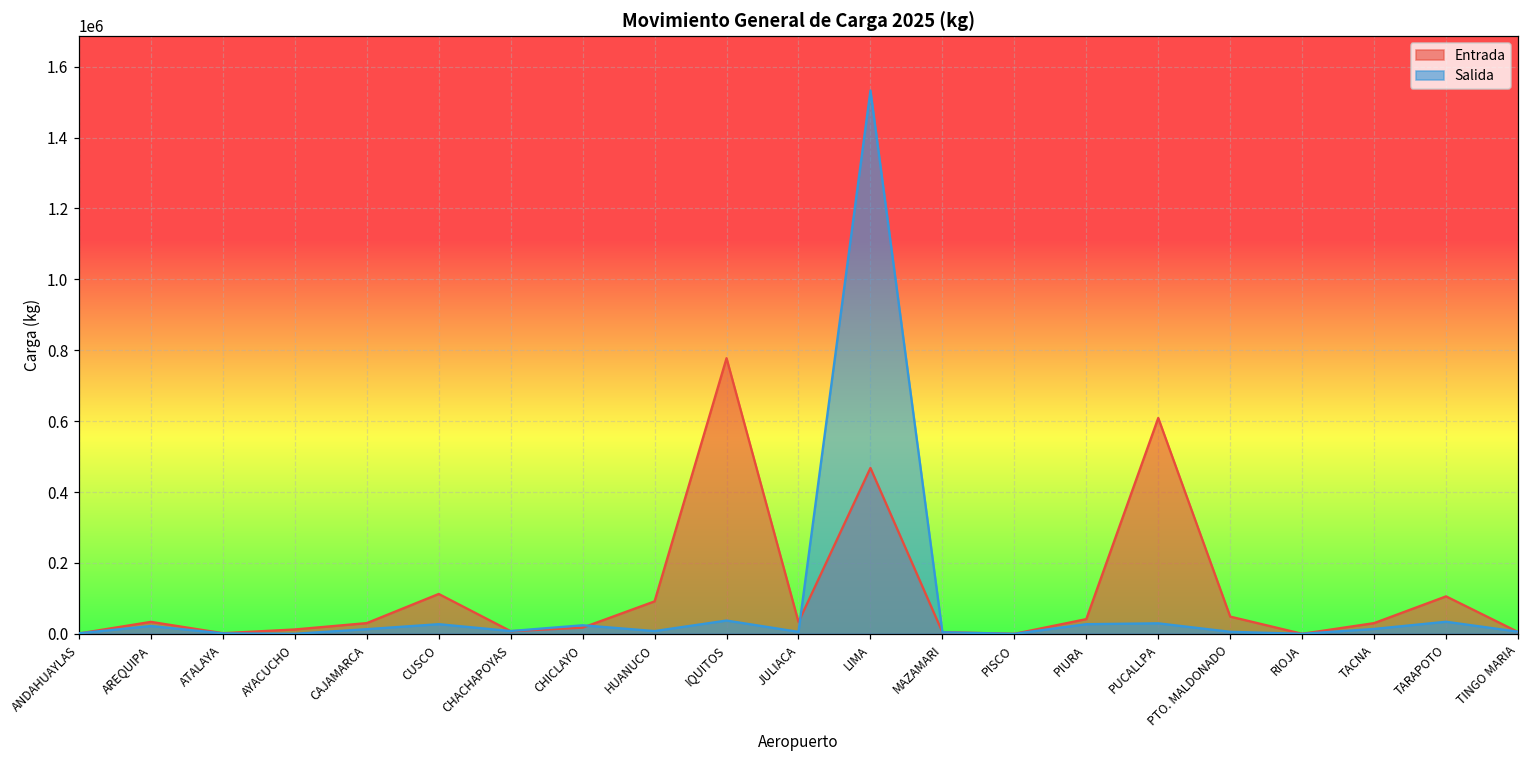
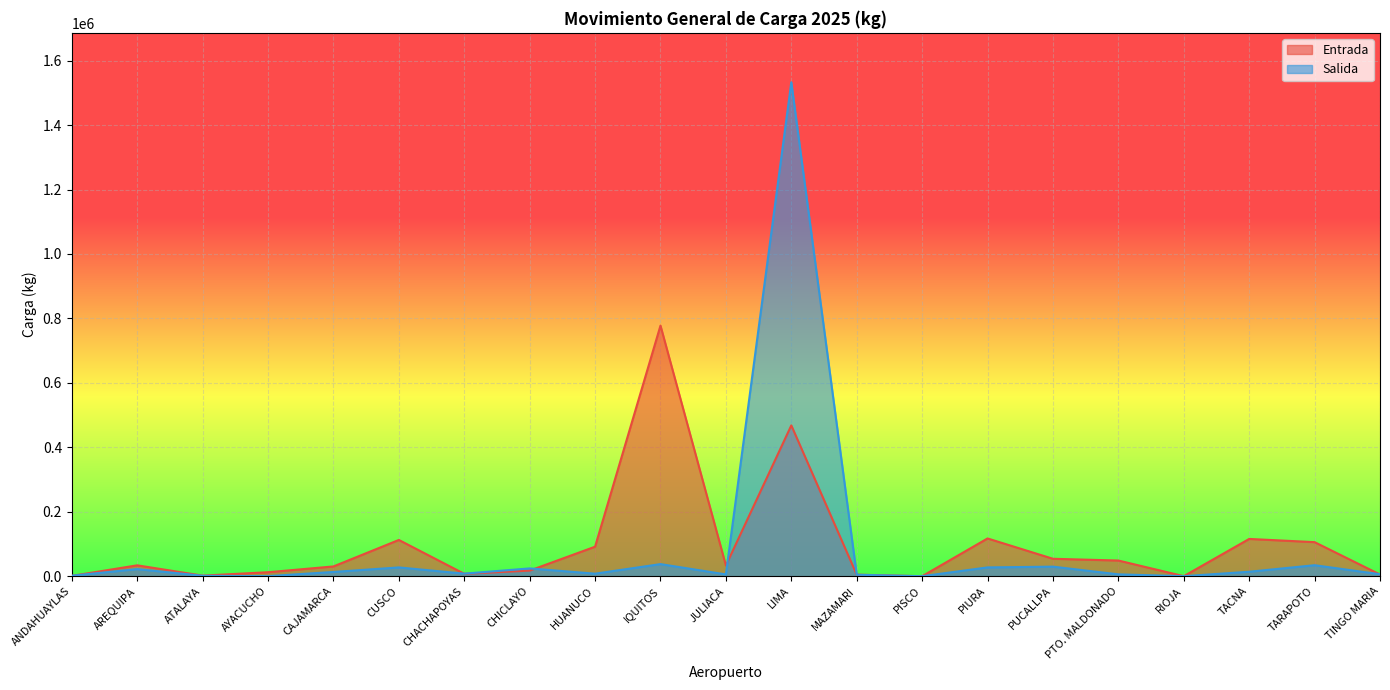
Entrada, PIURA: 40000 -> 120000
Entrada, PUCALLPA: 610000 -> 50000
Entrada, TACNA: 30000 -> 120000
